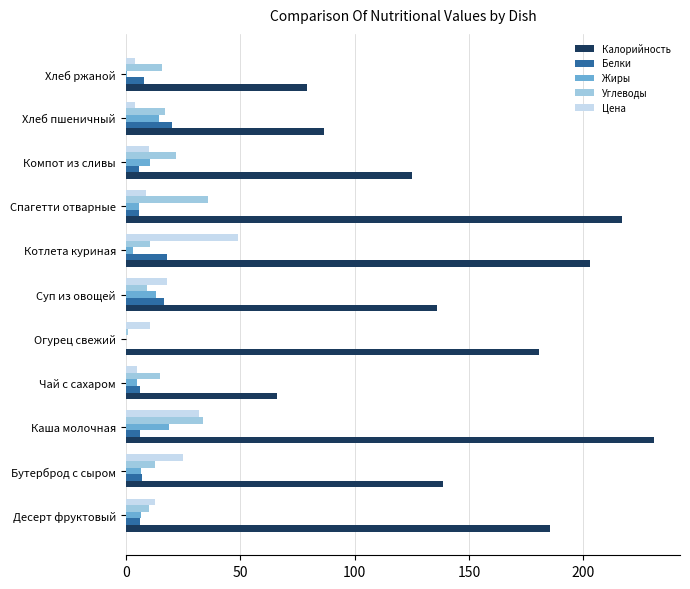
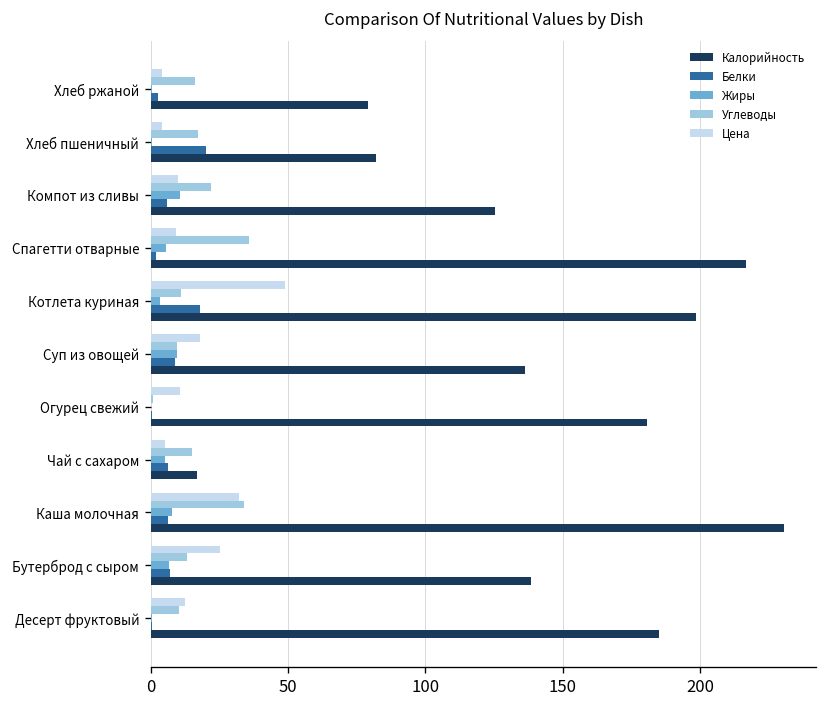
Белки, Хлеб ржаной: 8 -> 3
Жиры, Хлеб пшеничный: 15 -> 0
Калорийность, Хлеб пшеничный: 87 -> 82
Белки, Спагетти отварные: 6 -> 2
Калорийность, Котлета куриная: 203 -> 199
Жиры, Суп из овощей: 13 -> 10
Белки, Суп из овощей: 17 -> 9
Калорийность, Чай с сахаром: 66 -> 17
Жиры, Каша молочная: 19 -> 8
Жиры, Десерт фруктовый: 7 -> 0
Белки, Десерт фруктовый: 6 -> 0
